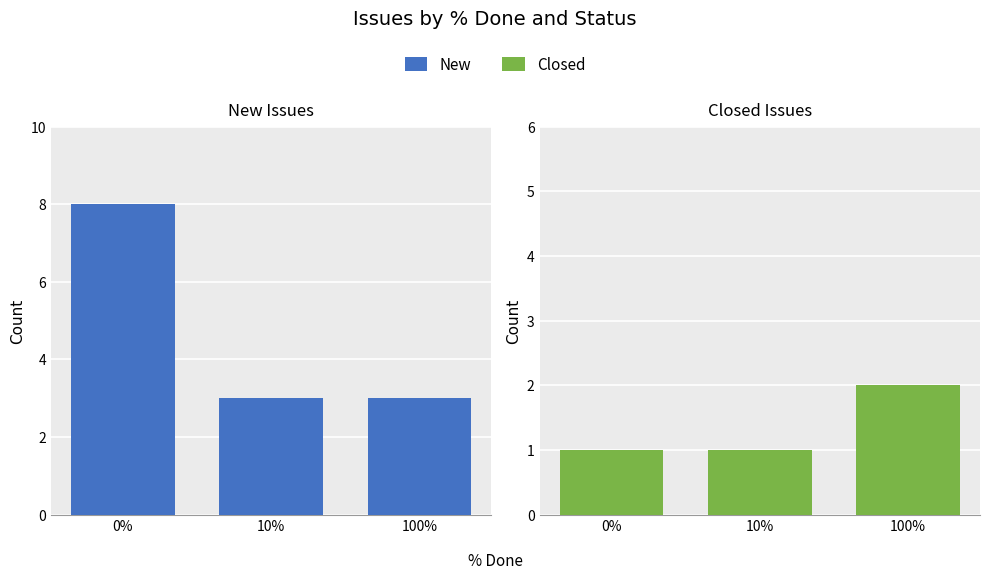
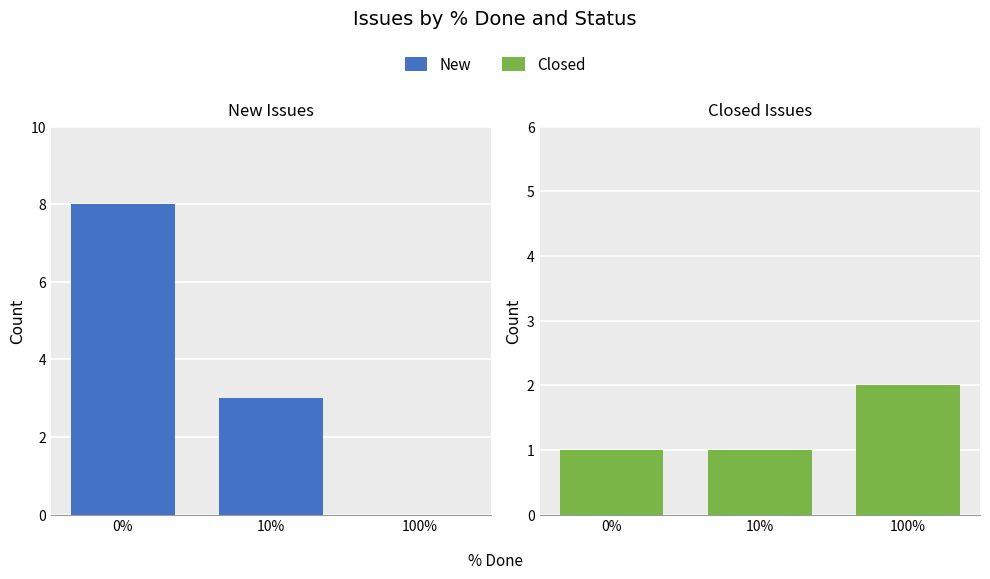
New Issues, 100%: 3 -> 0
